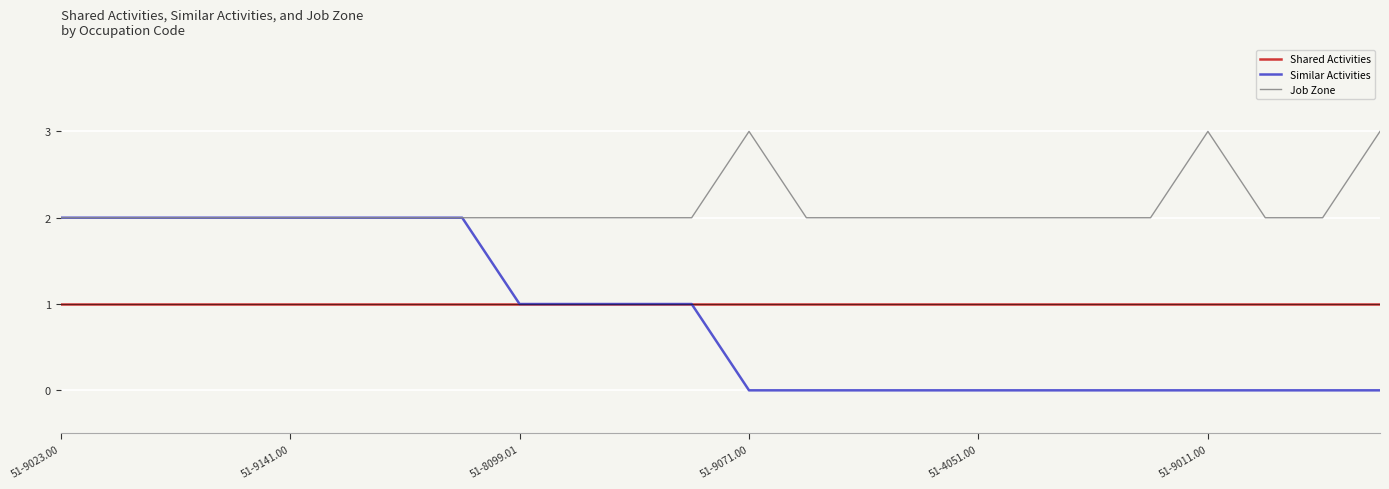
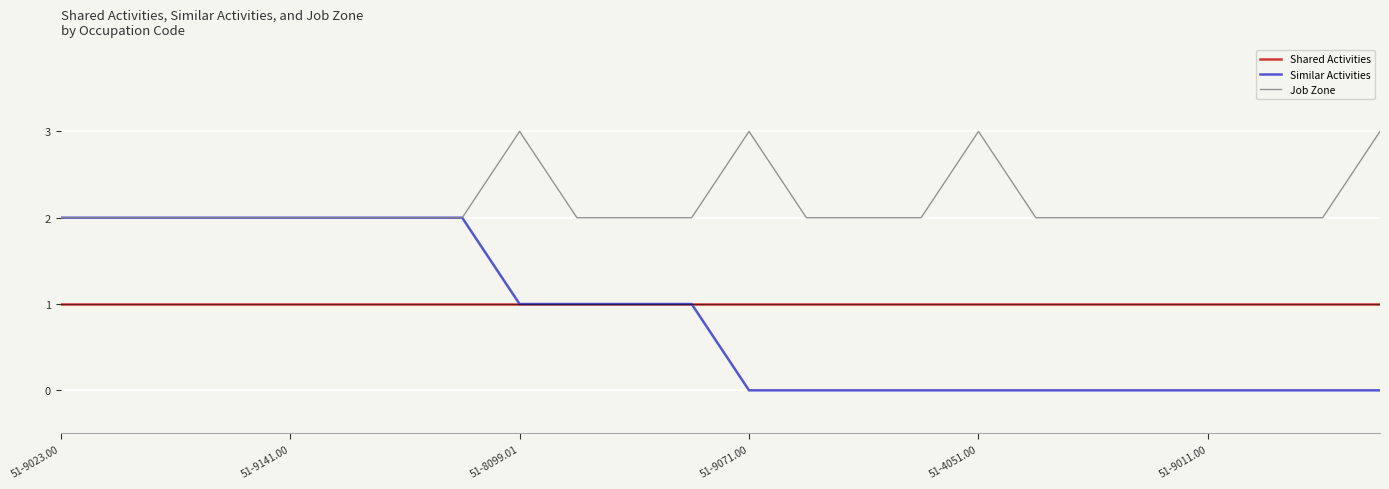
Job Zone, 51-8099.01: 2 -> 3
Job Zone, 51-4051.00: 2 -> 3
Job Zone, 51-9011.00: 3 -> 2
